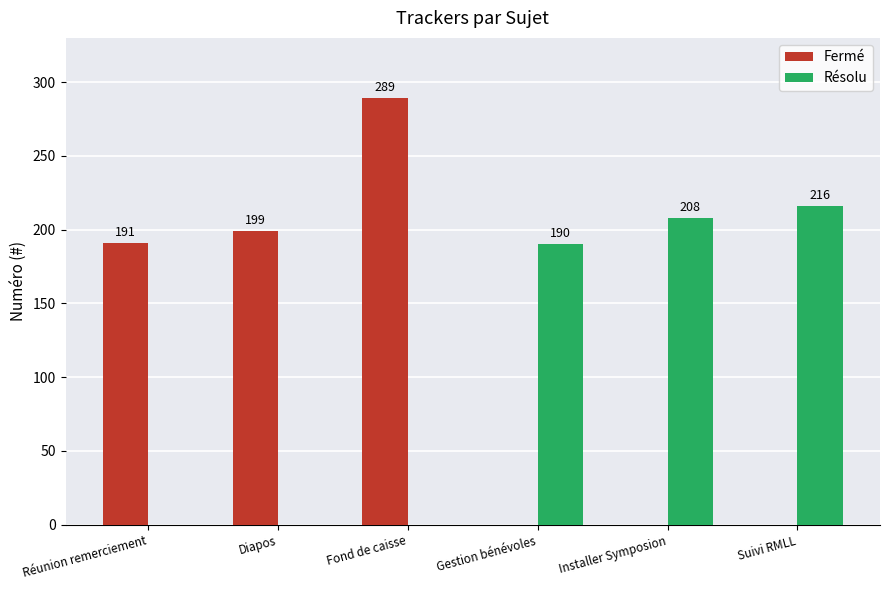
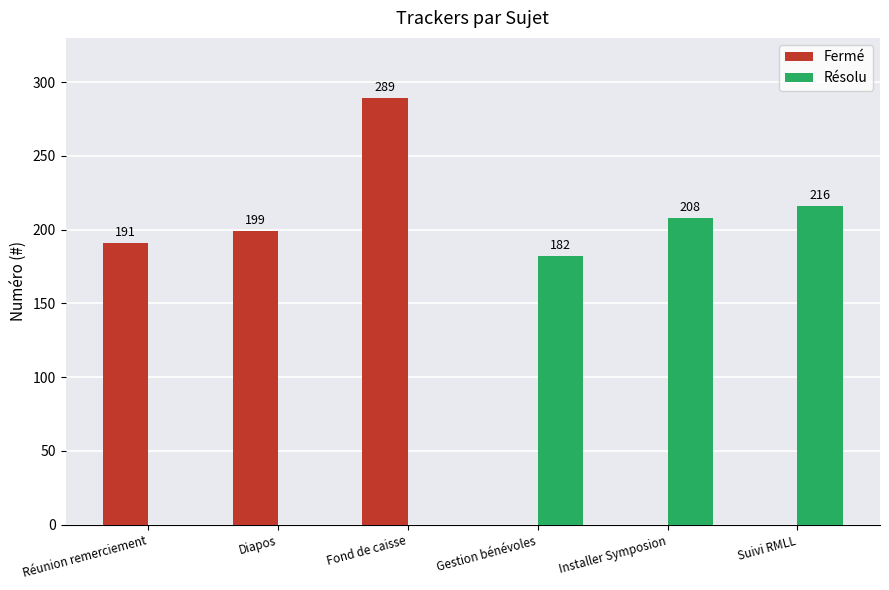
Résolu, Gestion bénévoles: 190 -> 182
